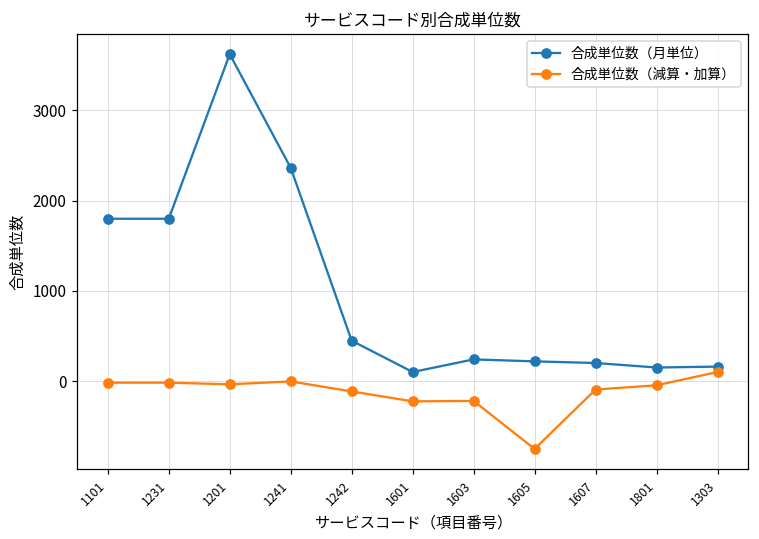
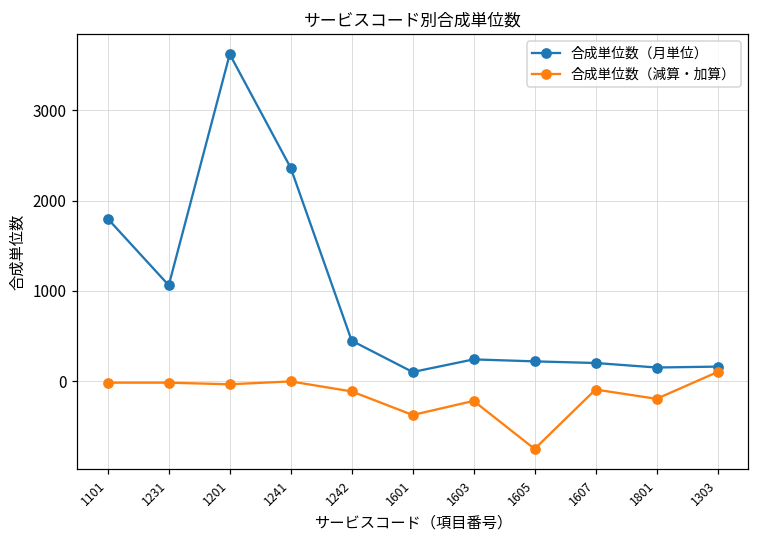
合成単位数（月単位）, 1231: 1800 -> 1100
合成単位数（減算・加算）, 1601: -200 -> -400
合成単位数（減算・加算）, 1801: 0 -> -200
